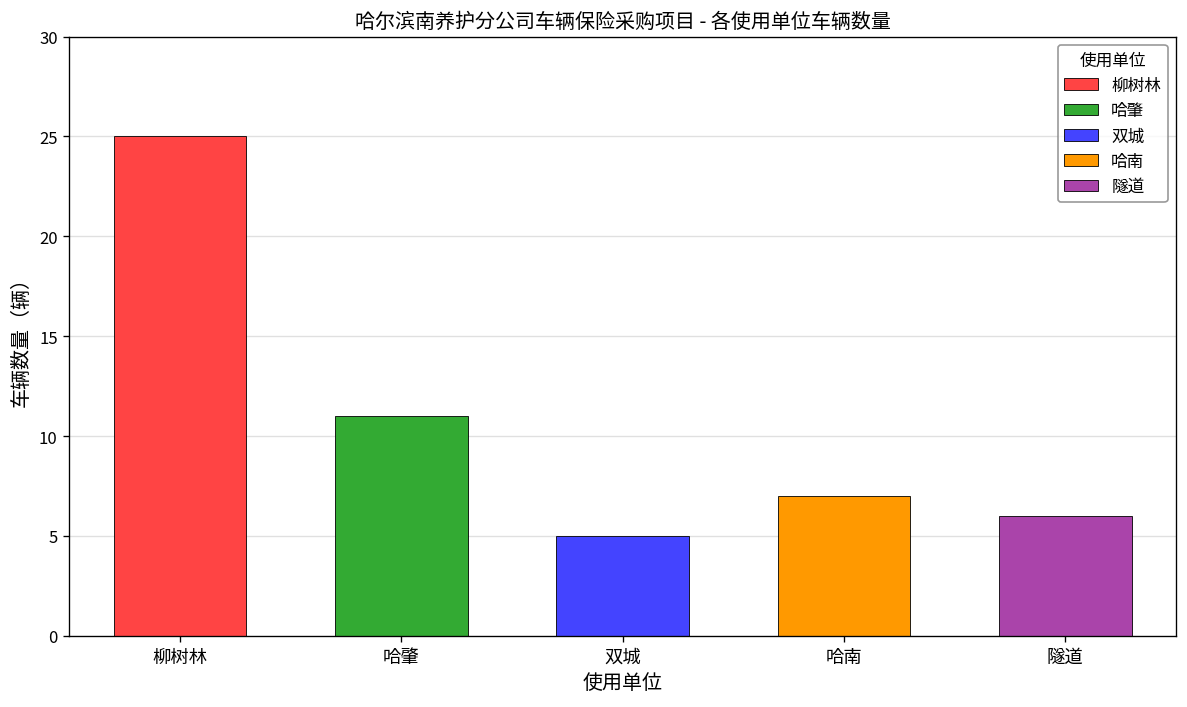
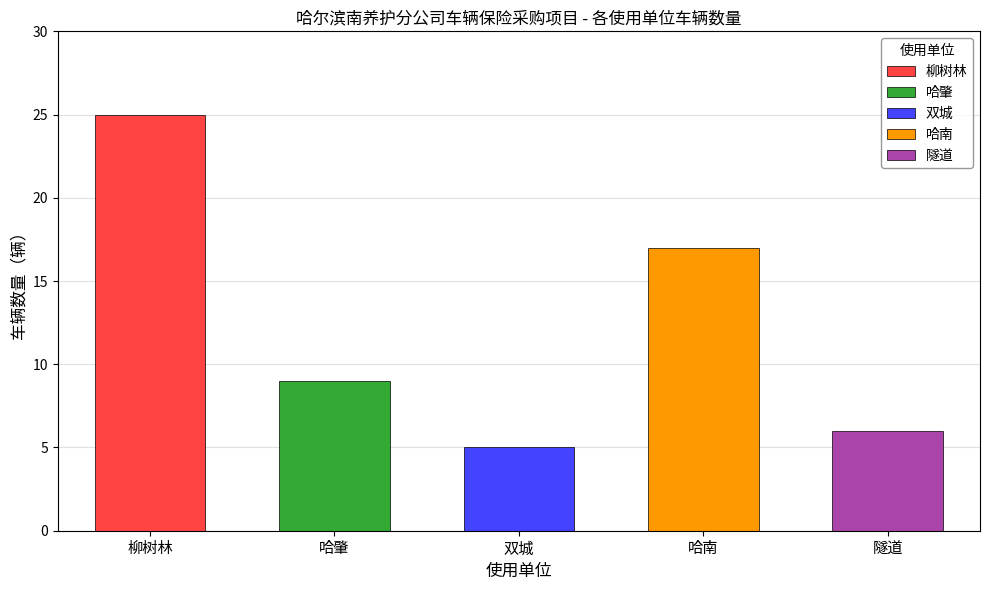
哈肇: 11 -> 9
哈南: 7 -> 17
